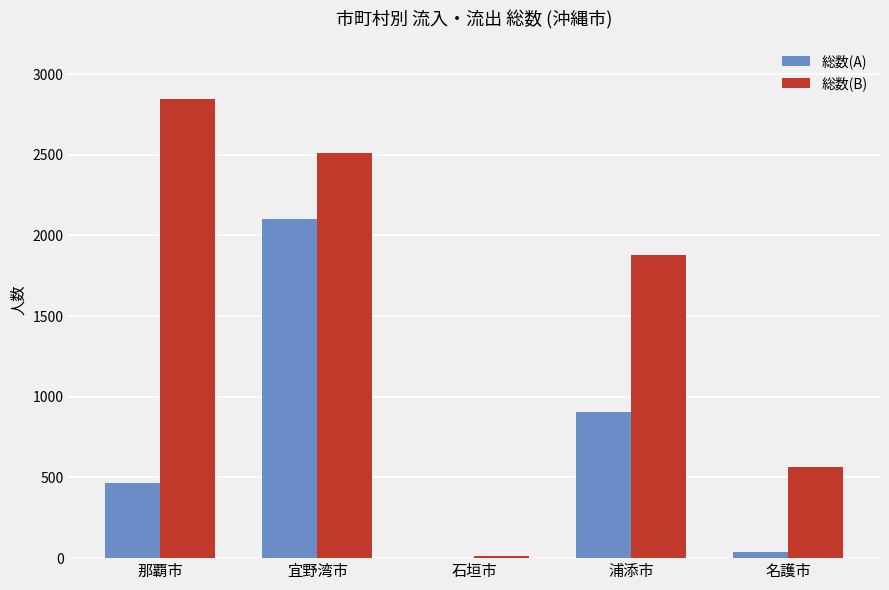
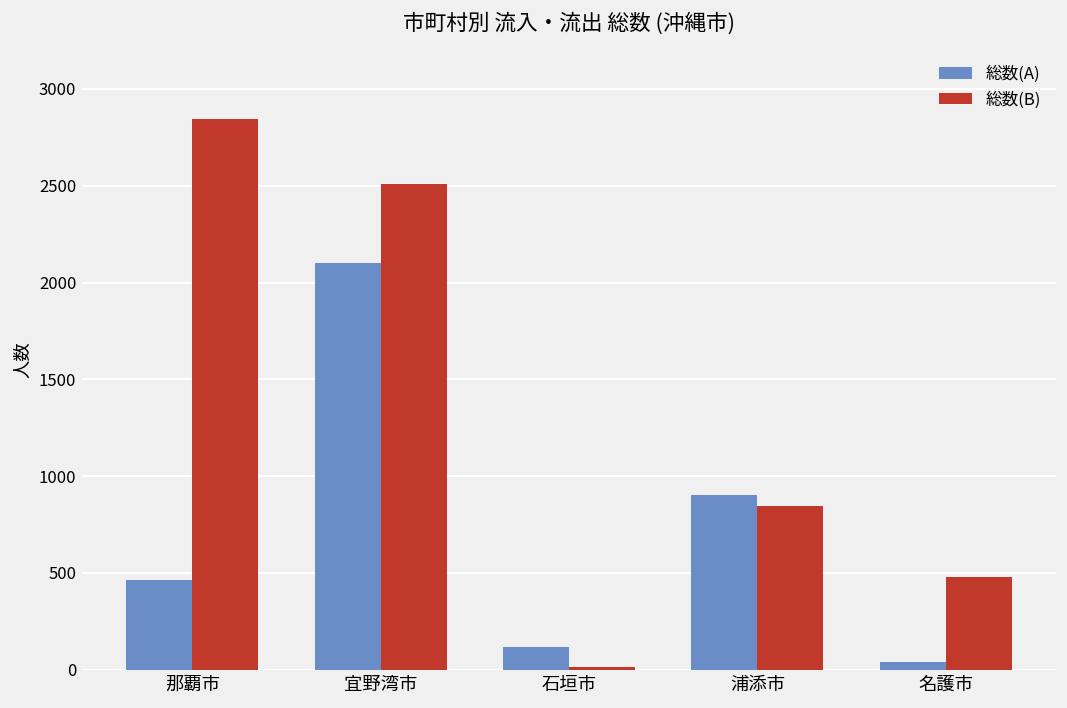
総数(A), 石垣市: 0 -> 120
総数(B), 浦添市: 1880 -> 850
総数(B), 名護市: 570 -> 480
